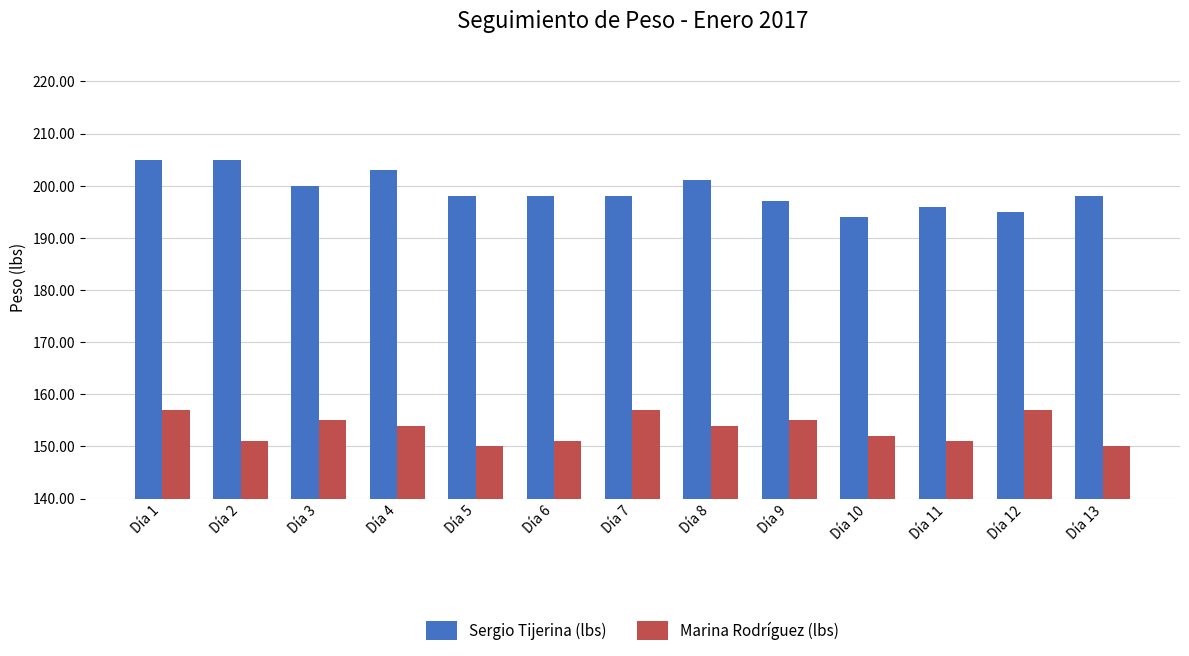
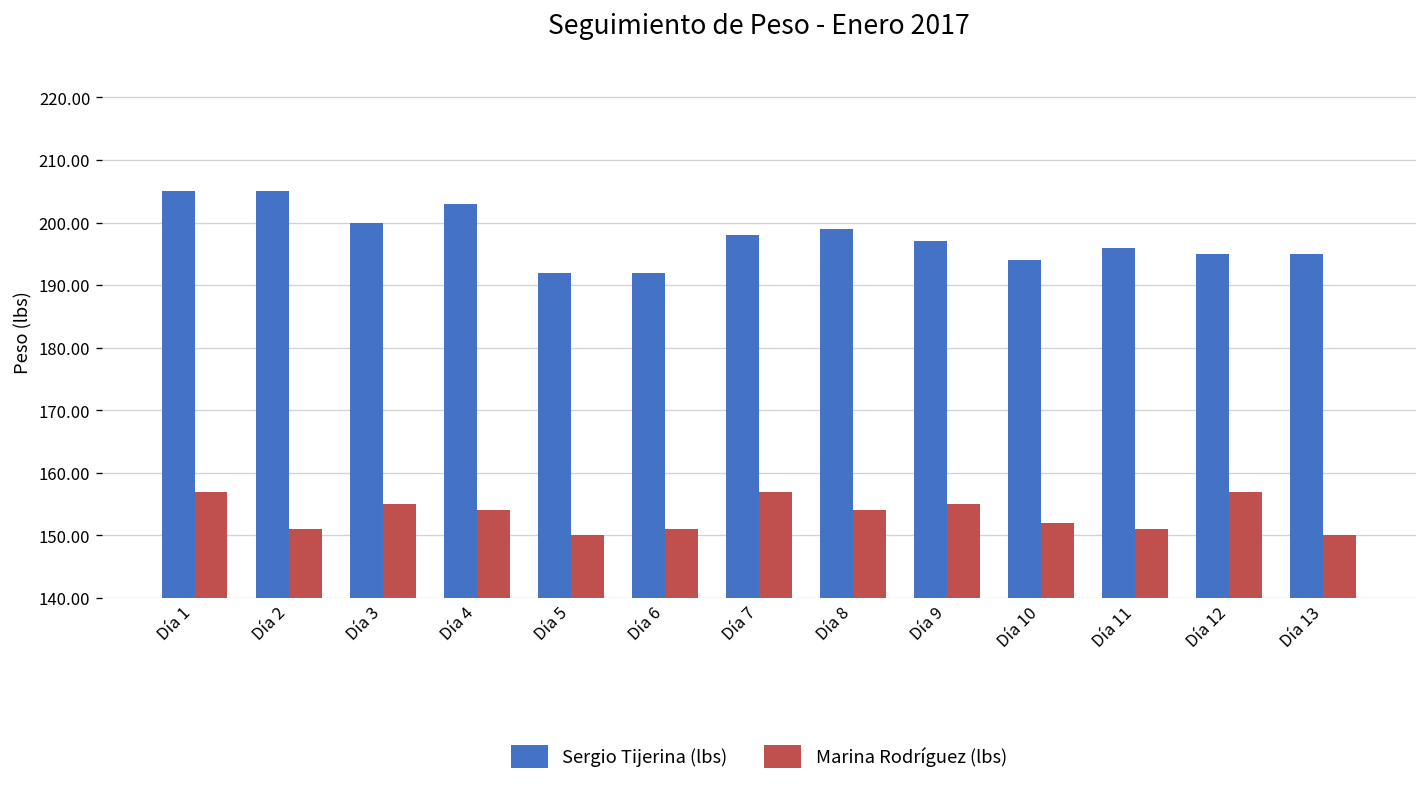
Sergio Tijerina (lbs), Día 5: 198 -> 192
Sergio Tijerina (lbs), Día 6: 198 -> 192
Sergio Tijerina (lbs), Día 8: 201 -> 199
Sergio Tijerina (lbs), Día 13: 198 -> 195
